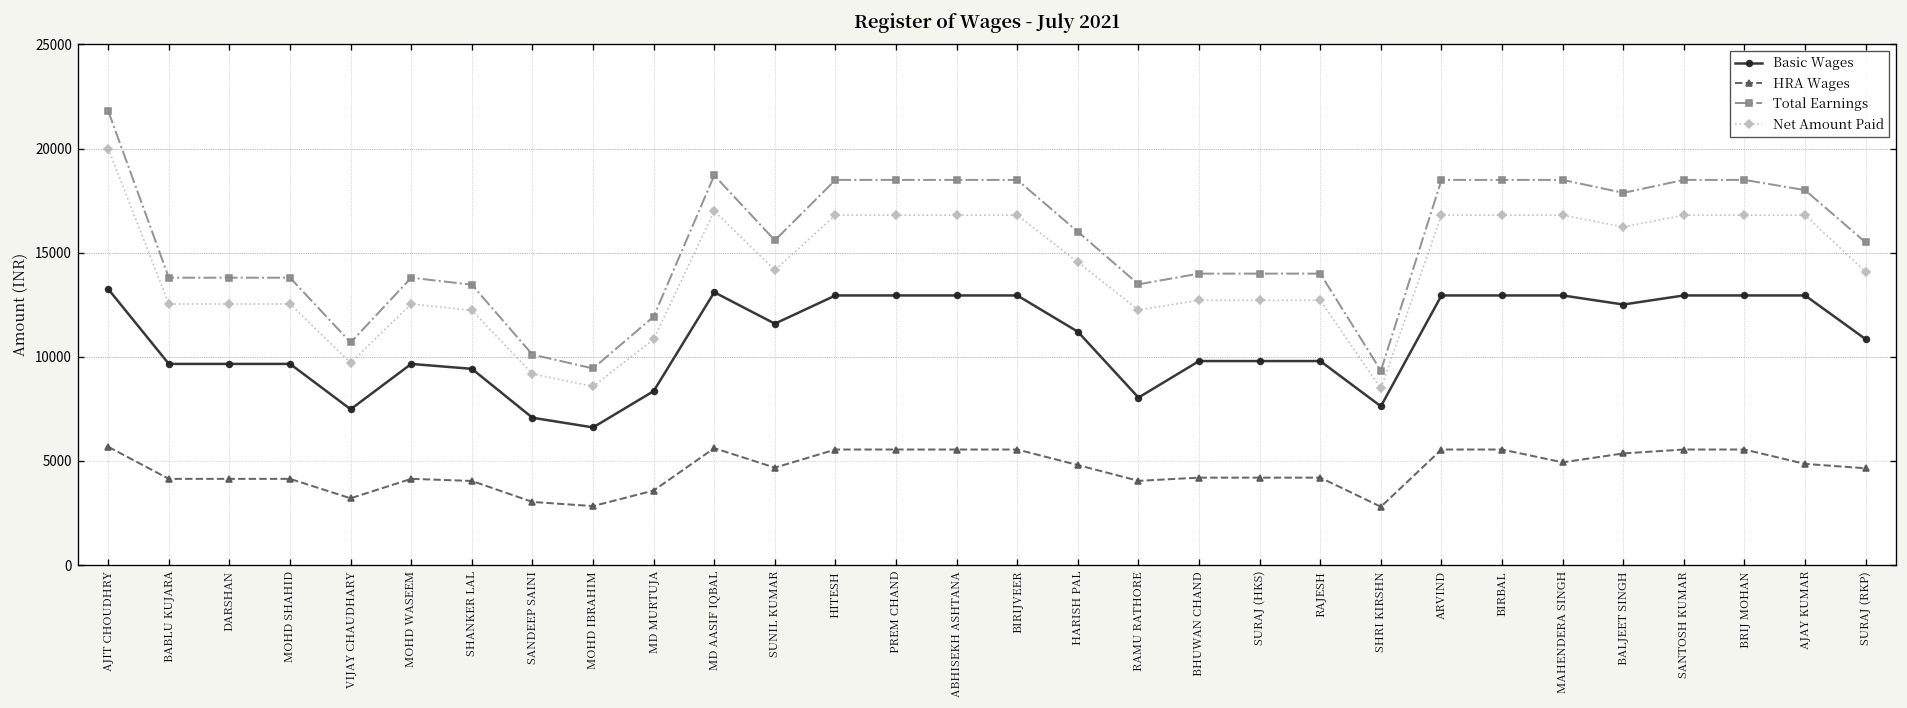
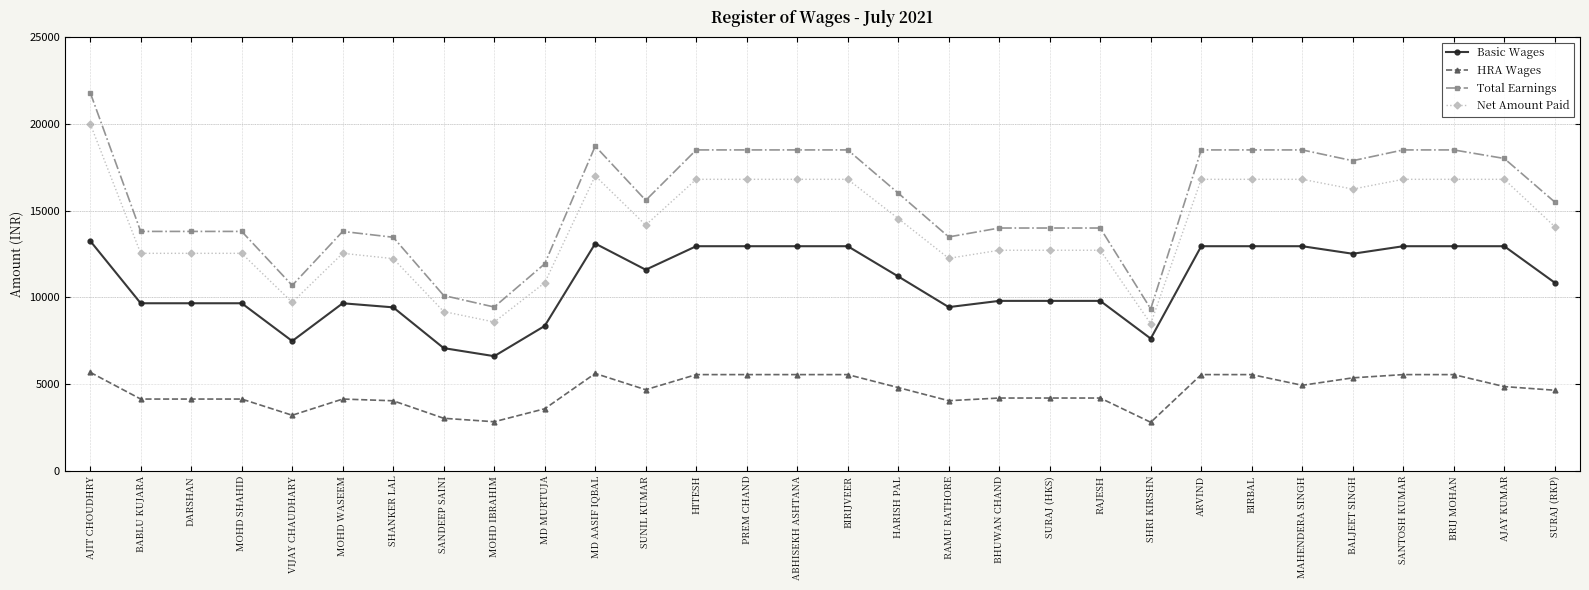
Basic Wages, RAMU RATHORE: 8000 -> 9400
